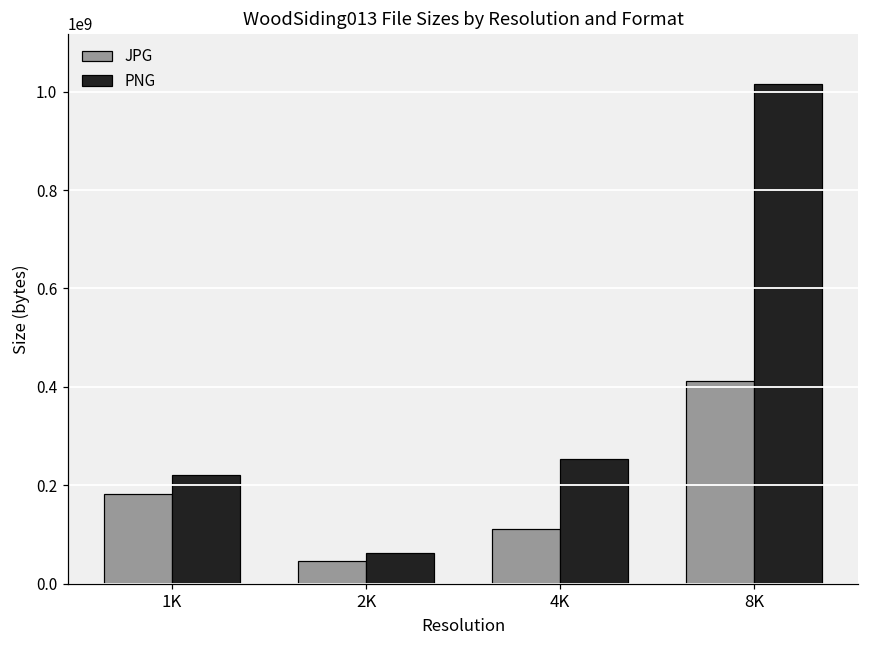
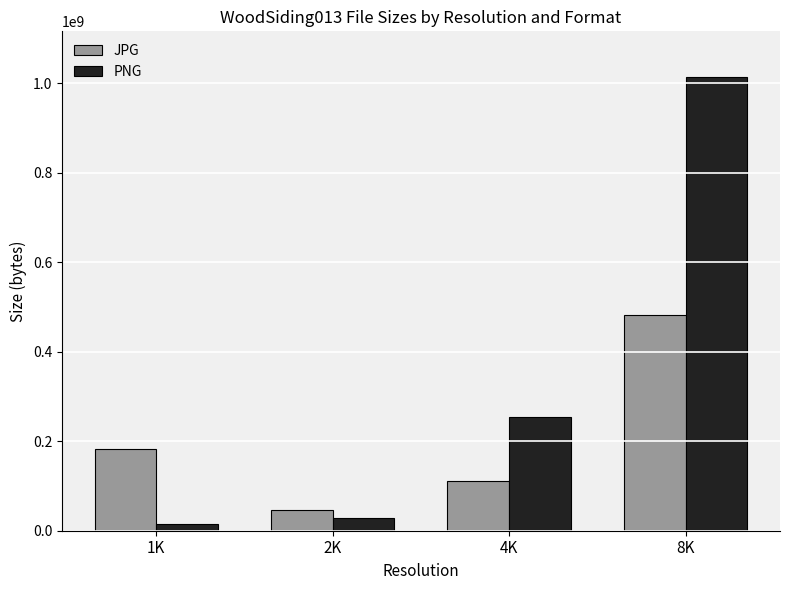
PNG, 1K: 220000000 -> 20000000
PNG, 2K: 60000000 -> 30000000
JPG, 8K: 410000000 -> 480000000
